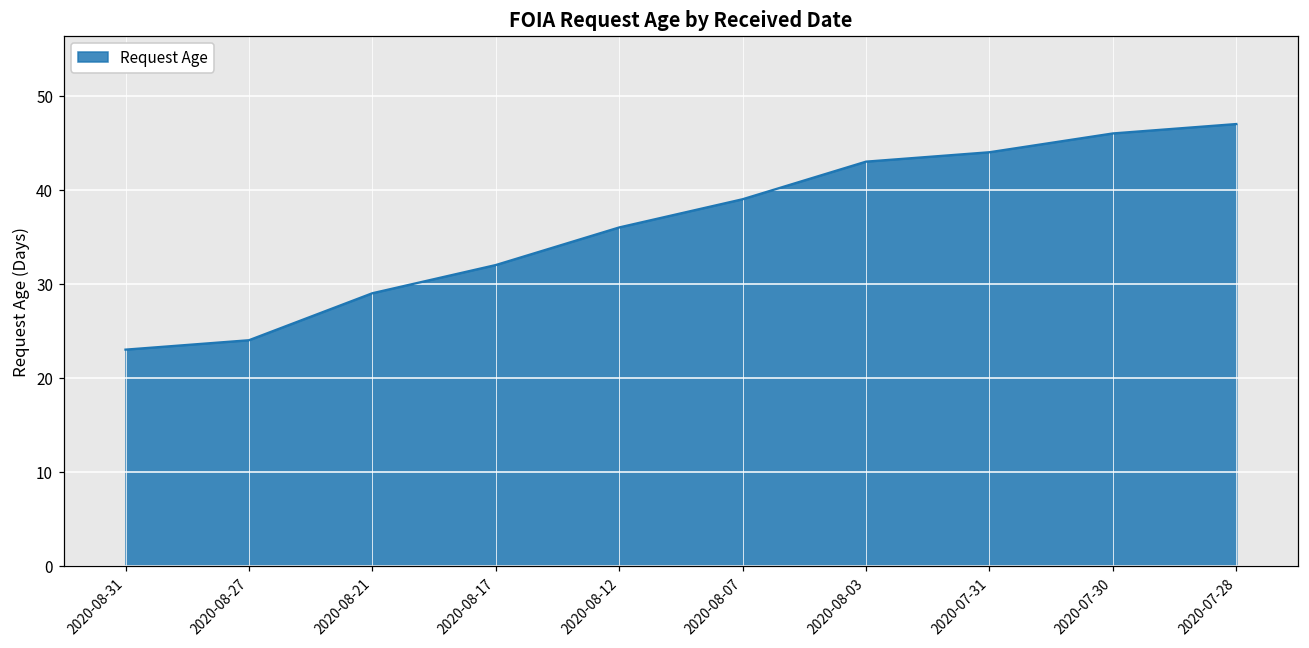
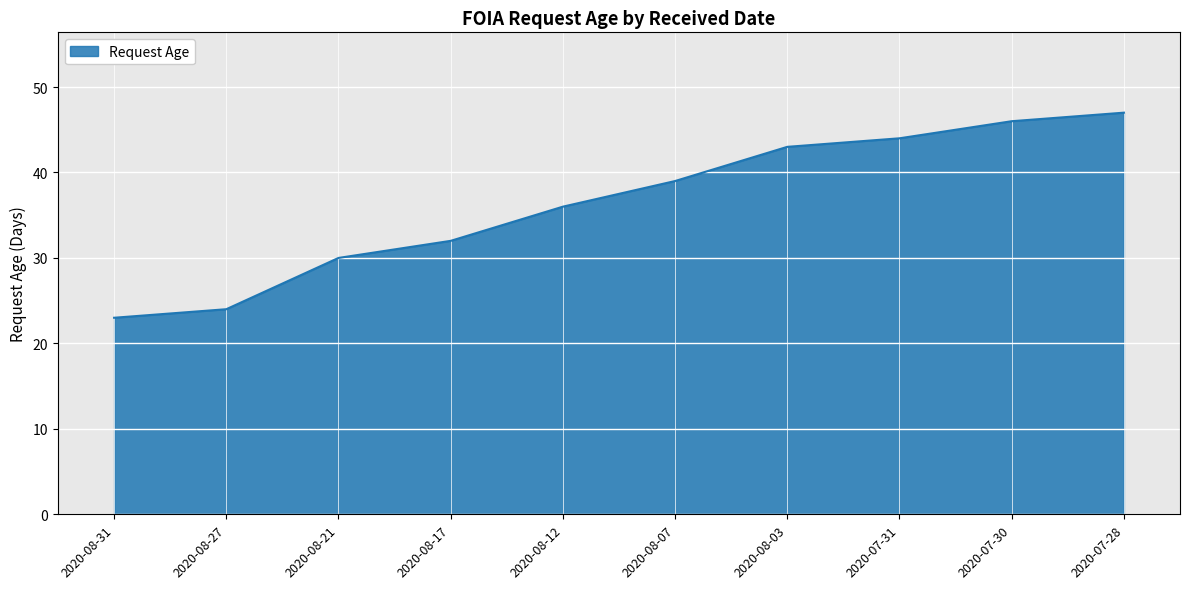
2020-08-21: 29 -> 30
